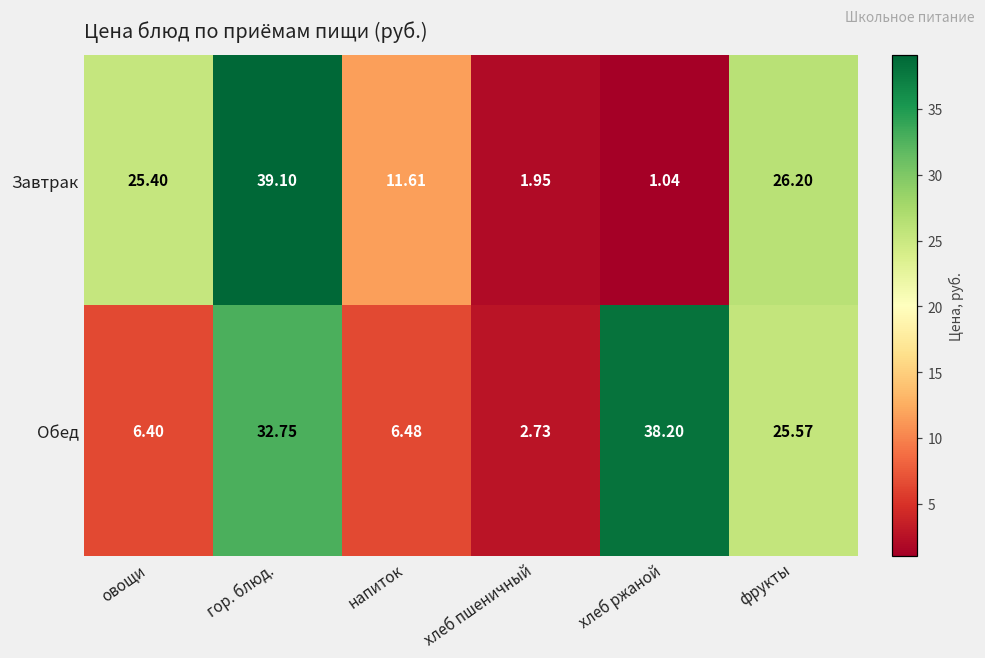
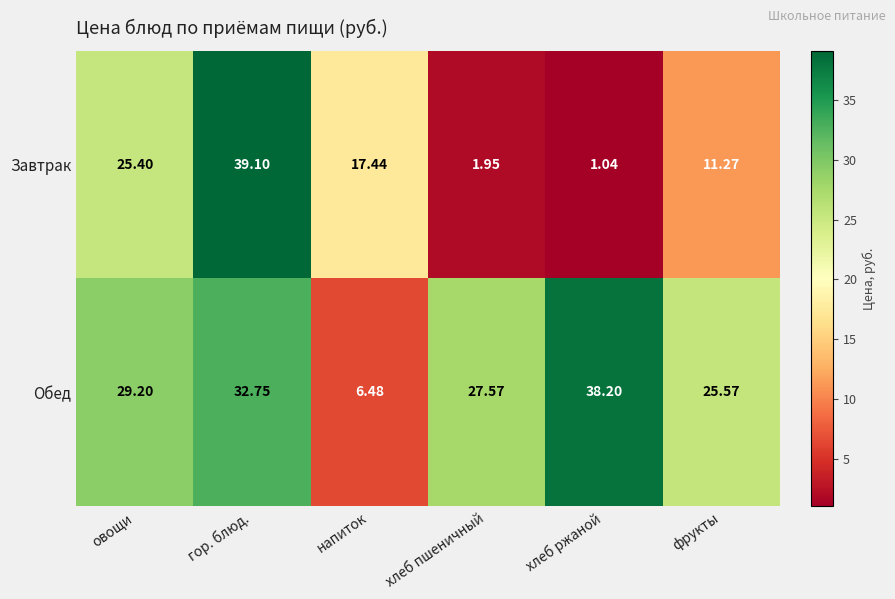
Завтрак, напиток: 11.61 -> 17.44
Завтрак, фрукты: 26.20 -> 11.27
Обед, овощи: 6.40 -> 29.20
Обед, хлеб пшеничный: 2.73 -> 27.57
